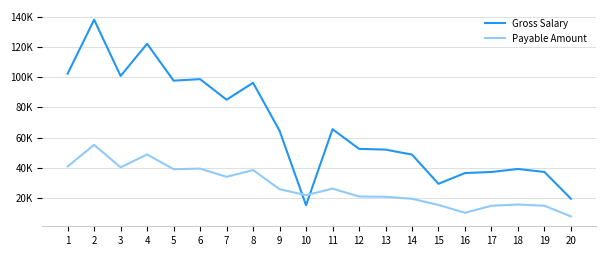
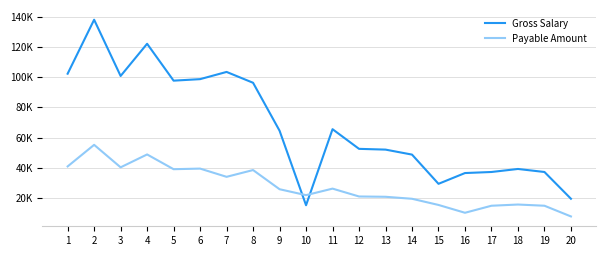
Gross Salary, 7: 85000 -> 103000
